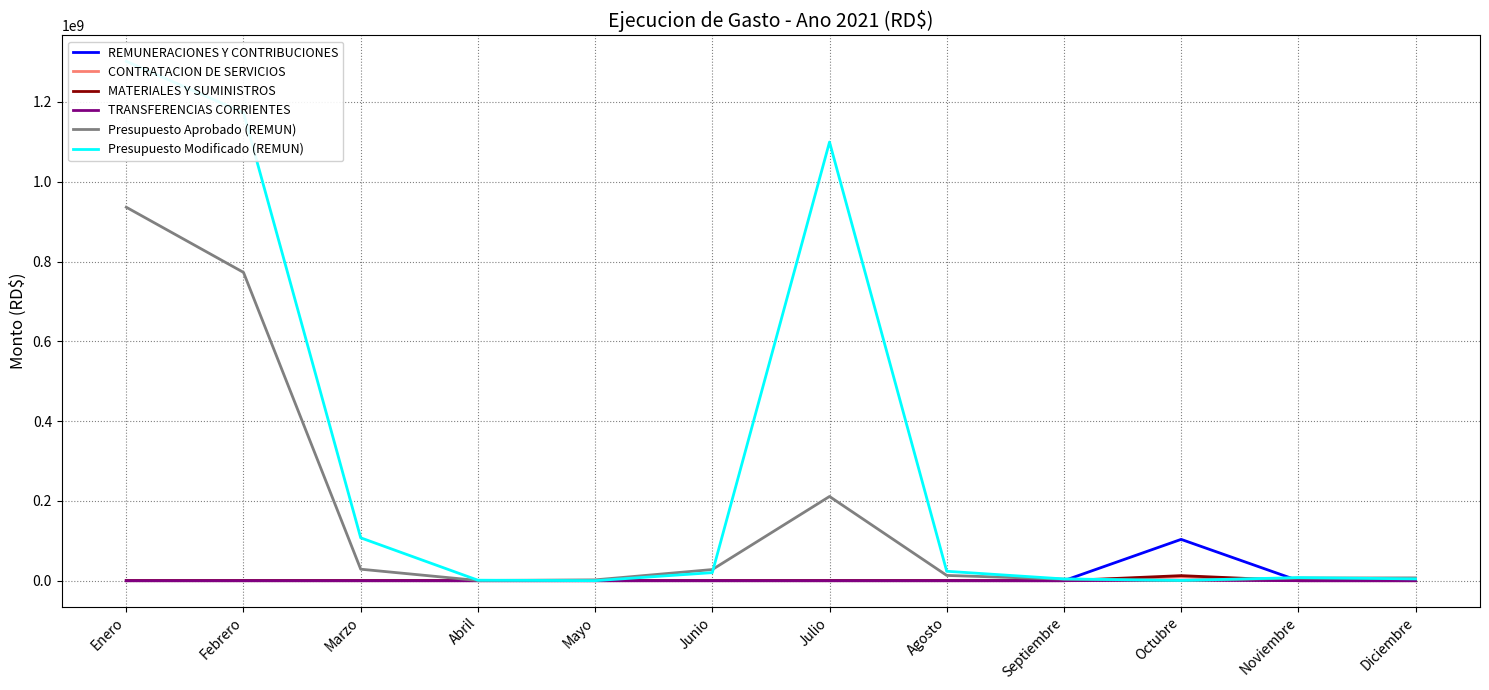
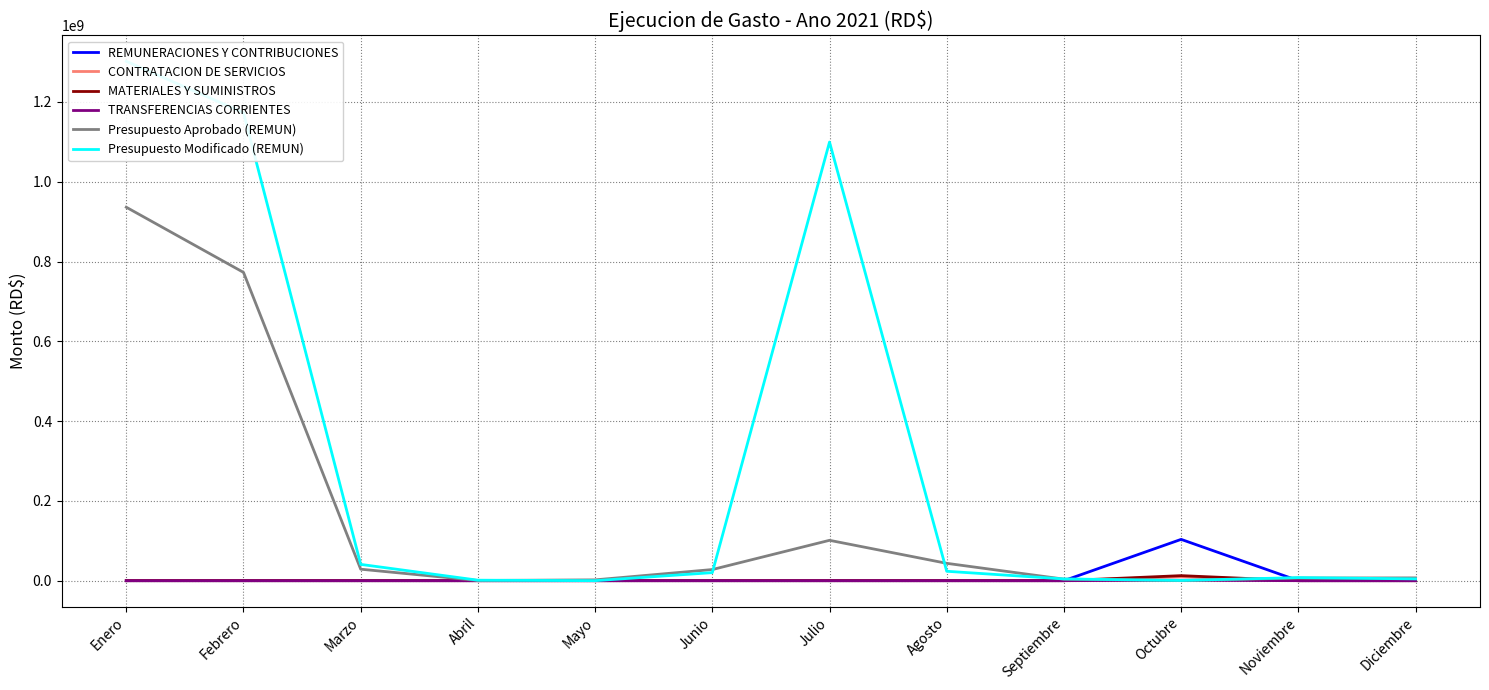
Presupuesto Modificado (REMUN), Marzo: 110000000 -> 40000000
Presupuesto Aprobado (REMUN), Julio: 210000000 -> 100000000
Presupuesto Aprobado (REMUN), Agosto: 10000000 -> 40000000
